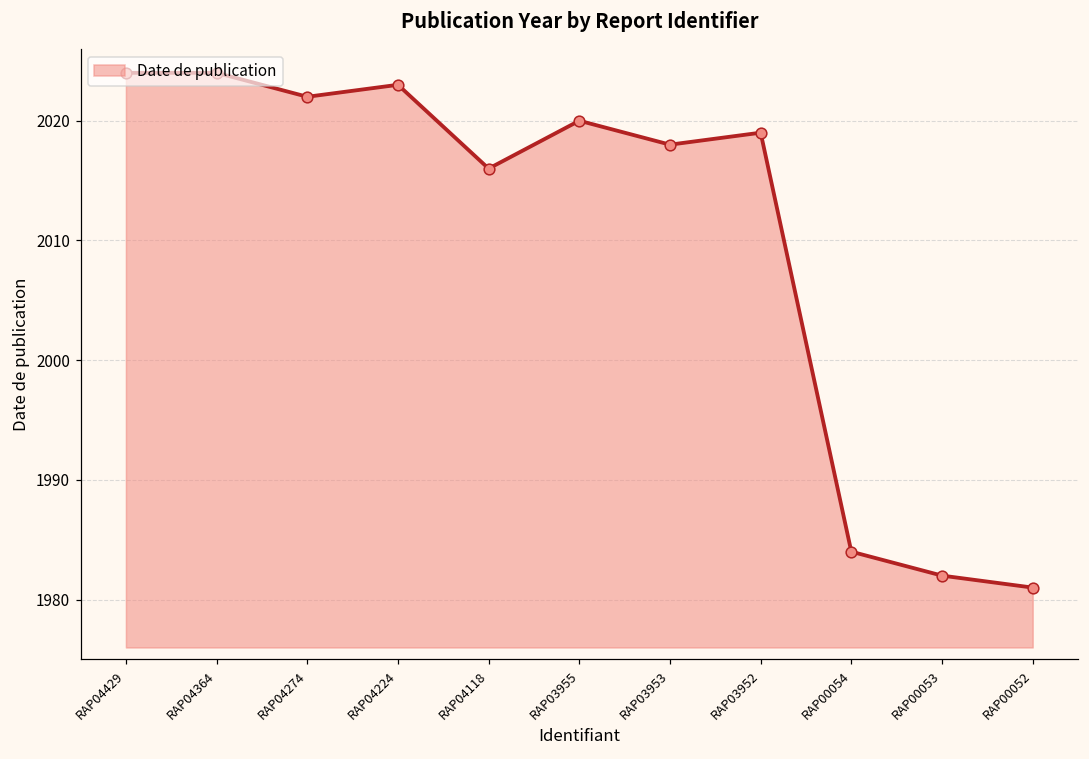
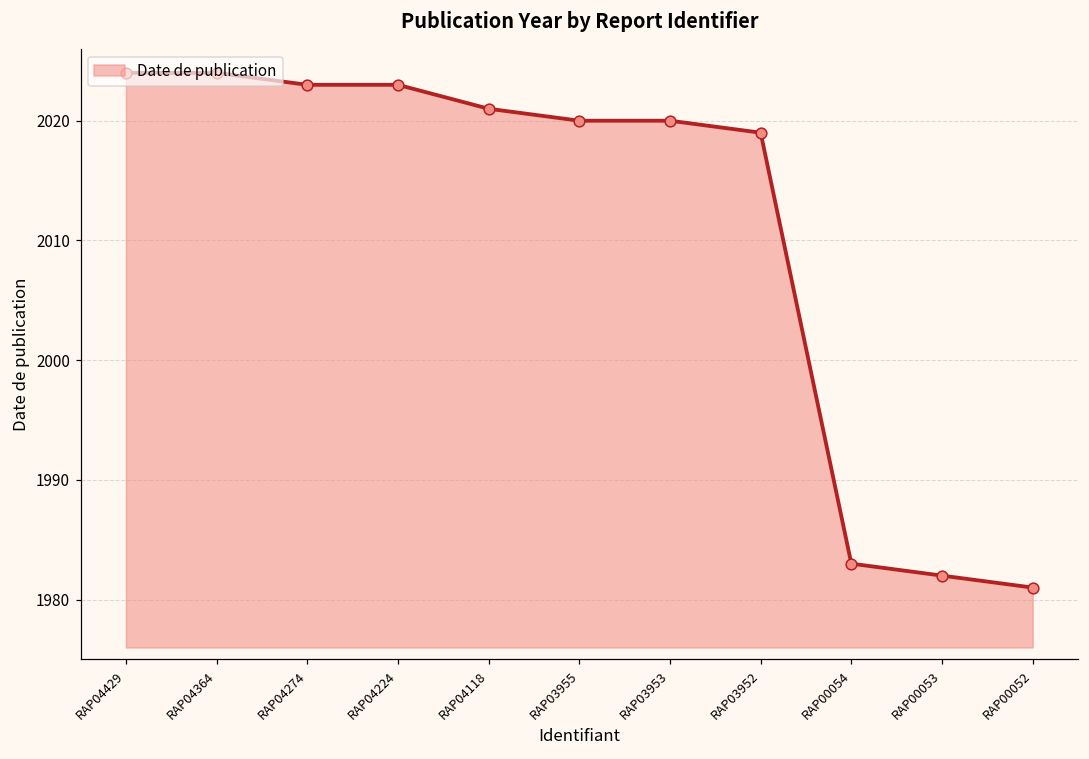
RAP04274: 2022 -> 2023
RAP04118: 2016 -> 2021
RAP03953: 2018 -> 2020
RAP00054: 1984 -> 1983
